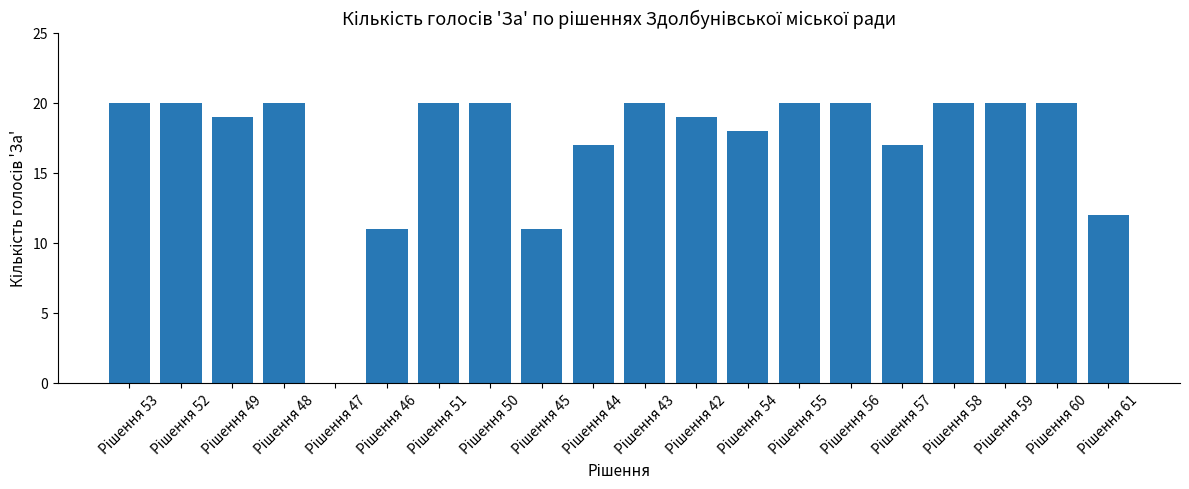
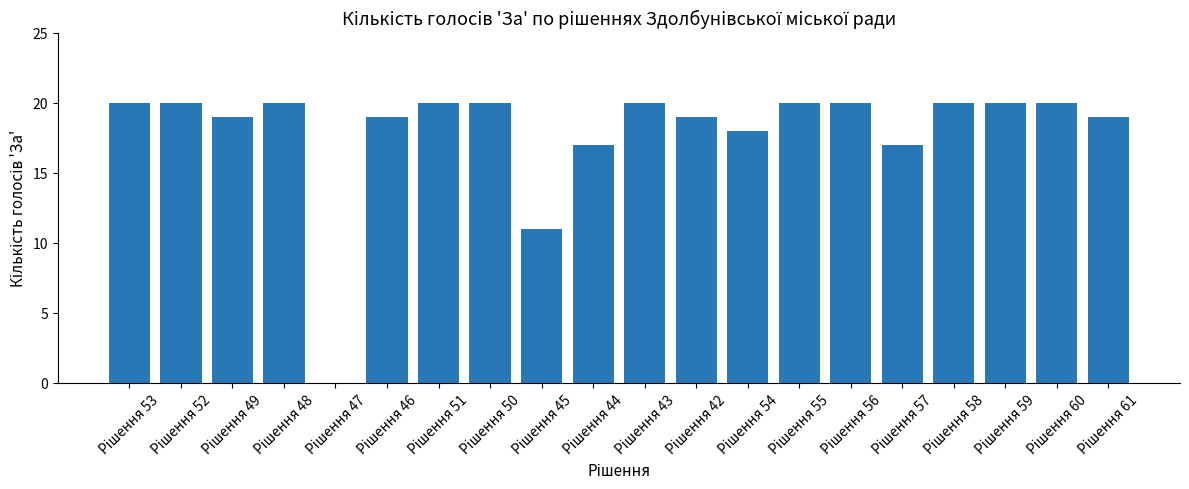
Рішення 46: 11 -> 19
Рішення 61: 12 -> 19
